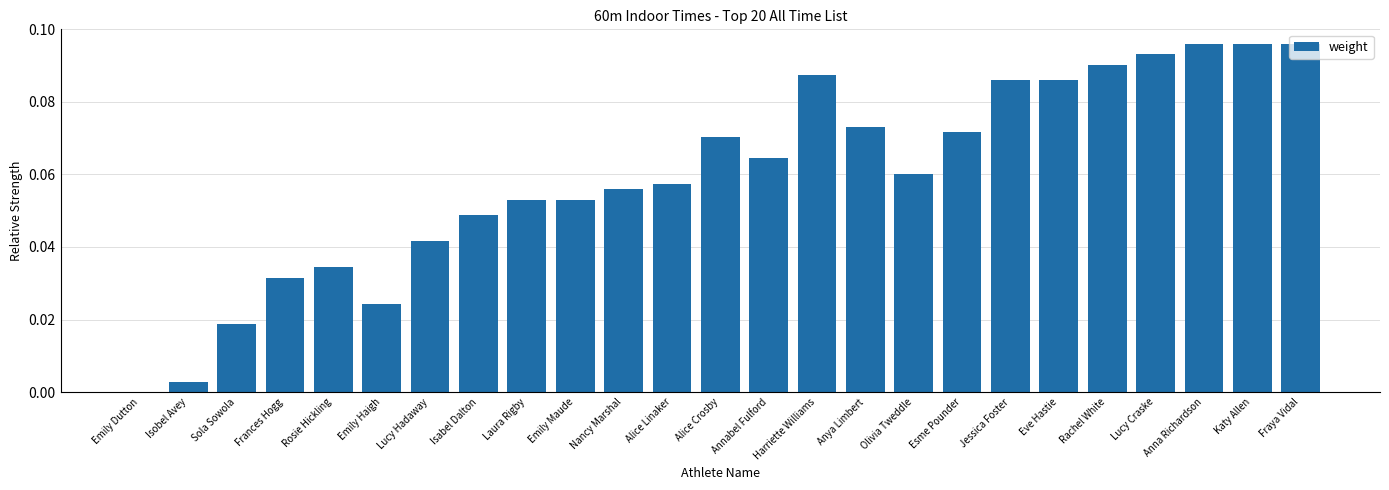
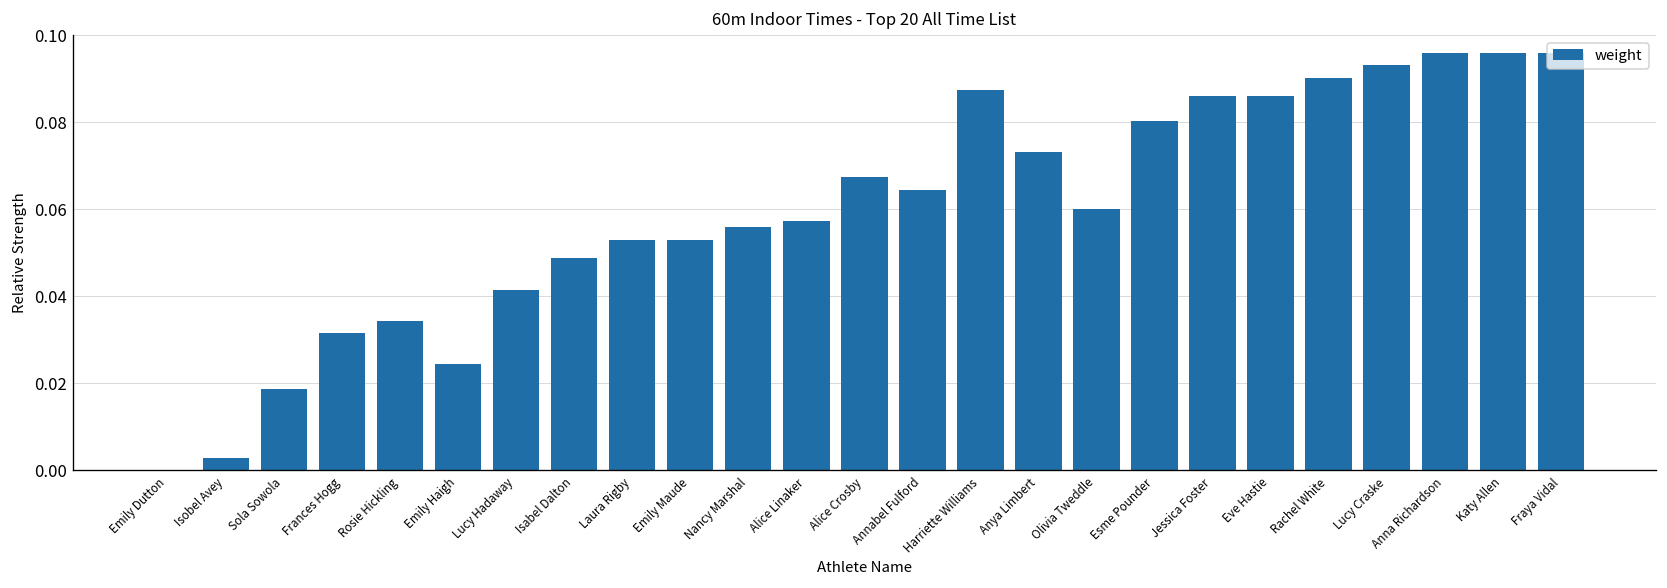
Alice Crosby: 0.070 -> 0.067
Esme Pounder: 0.072 -> 0.080
